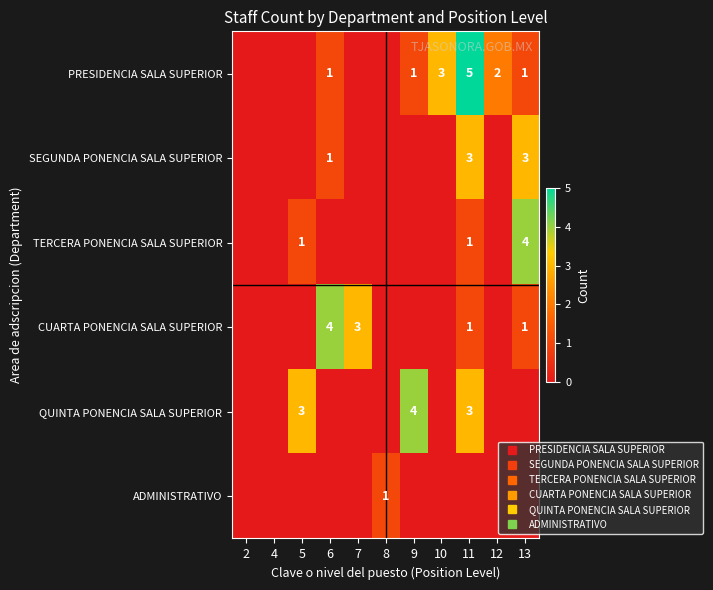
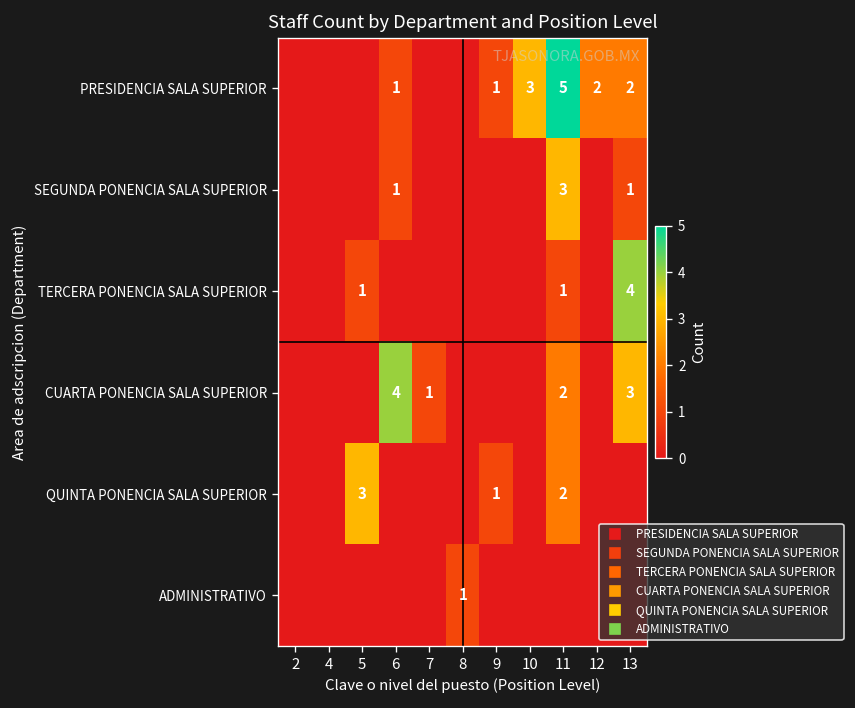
PRESIDENCIA SALA SUPERIOR, 13: 1 -> 2
SEGUNDA PONENCIA SALA SUPERIOR, 13: 3 -> 1
CUARTA PONENCIA SALA SUPERIOR, 7: 3 -> 1
CUARTA PONENCIA SALA SUPERIOR, 11: 1 -> 2
CUARTA PONENCIA SALA SUPERIOR, 13: 1 -> 3
QUINTA PONENCIA SALA SUPERIOR, 9: 4 -> 1
QUINTA PONENCIA SALA SUPERIOR, 11: 3 -> 2
